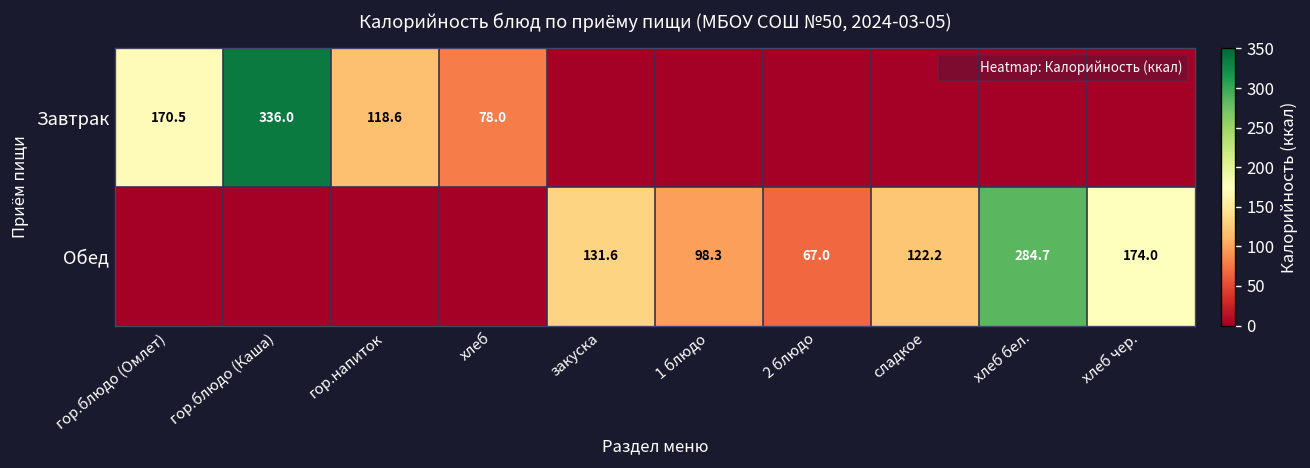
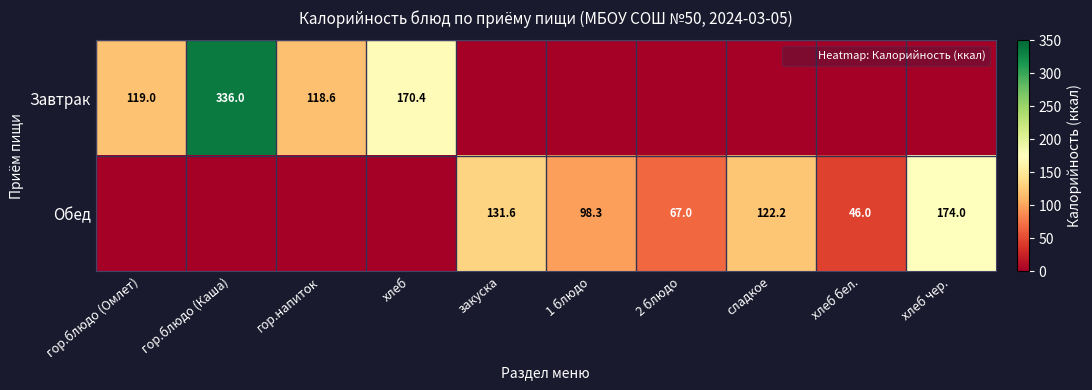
Завтрак, гор.блюдо (Омлет): 170.5 -> 119.0
Завтрак, хлеб: 78.0 -> 170.4
Обед, хлеб бел.: 284.7 -> 46.0
